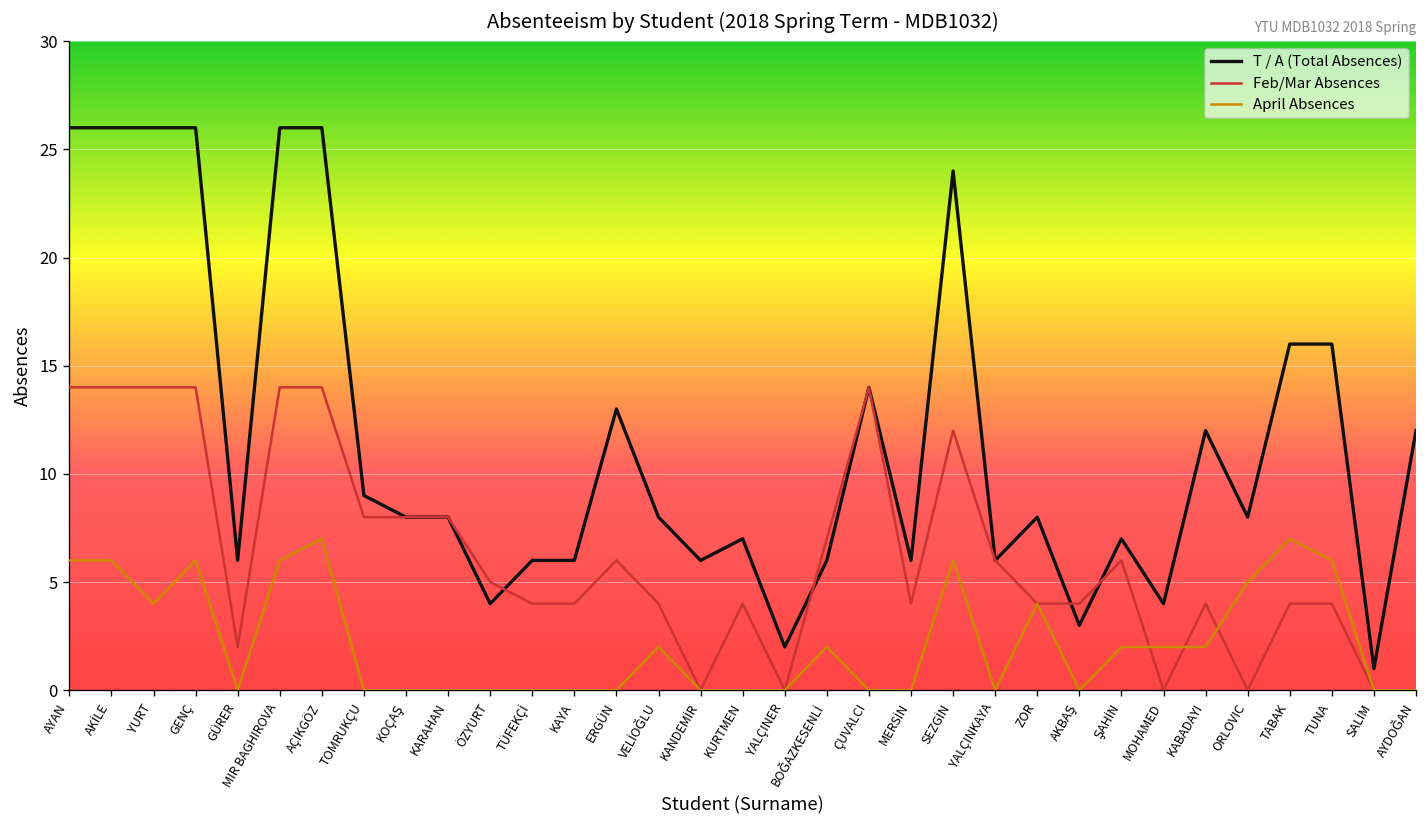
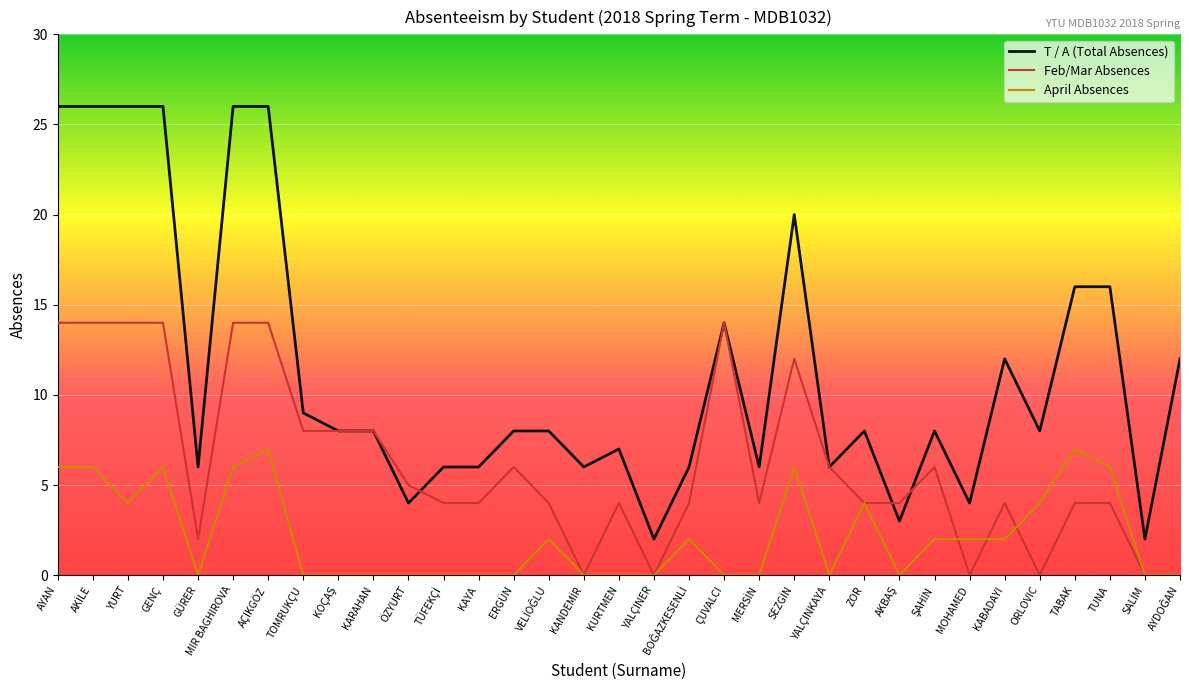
T / A (Total Absences), ERGÜN: 13 -> 8
Feb/Mar Absences, BOĞAZKESENLİ: 7 -> 4
T / A (Total Absences), SEZGİN: 24 -> 20
T / A (Total Absences), ŞAHİN: 7 -> 8
April Absences, ORLOVIC: 5 -> 4
T / A (Total Absences), SALİM: 1 -> 2
